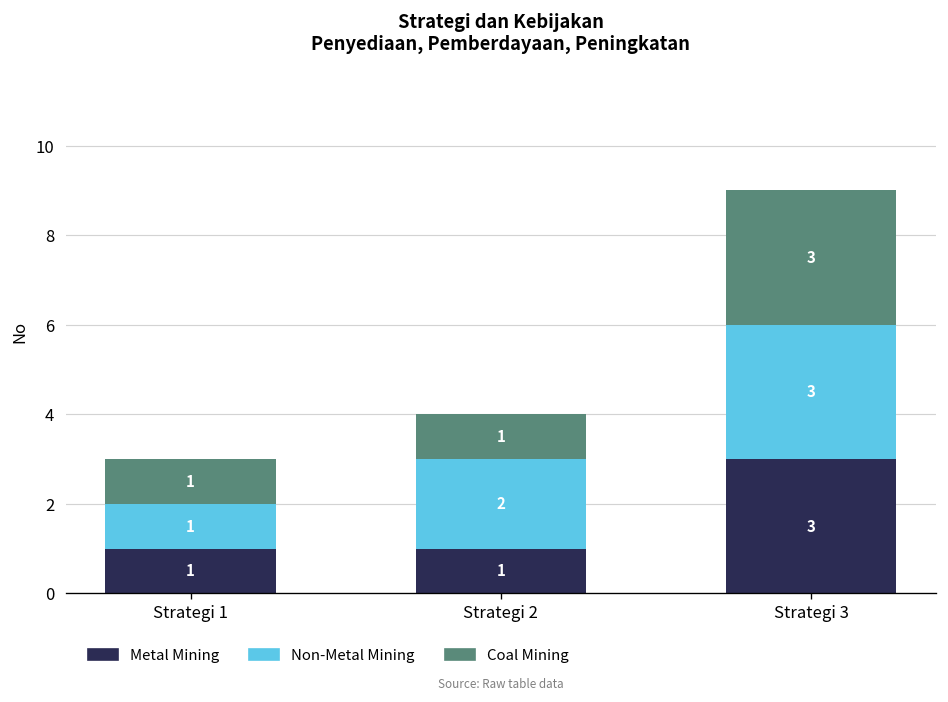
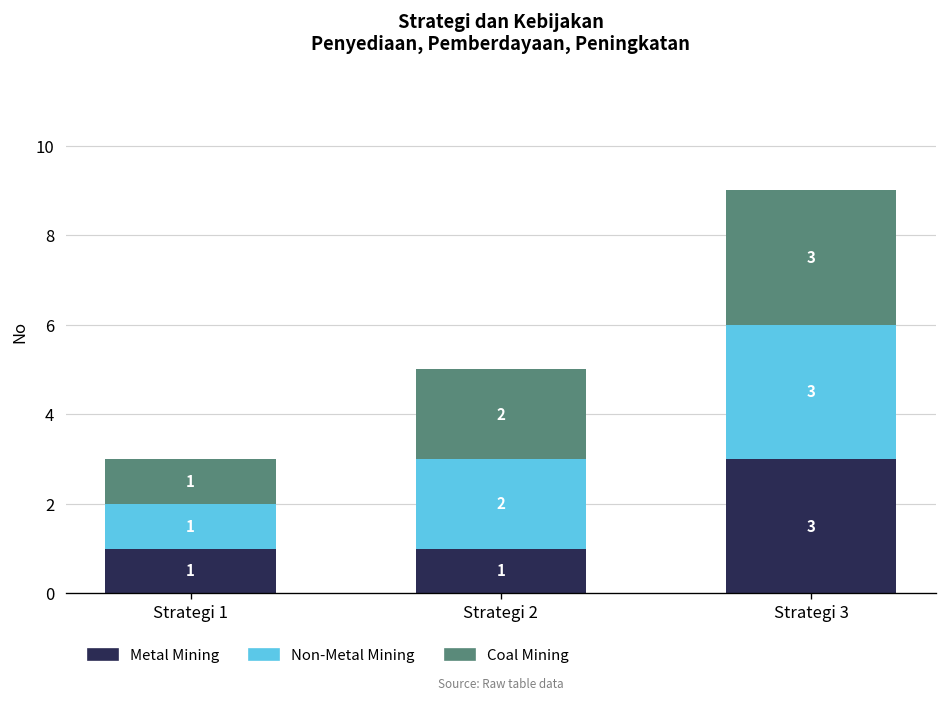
Coal Mining, Strategi 2: 1 -> 2
